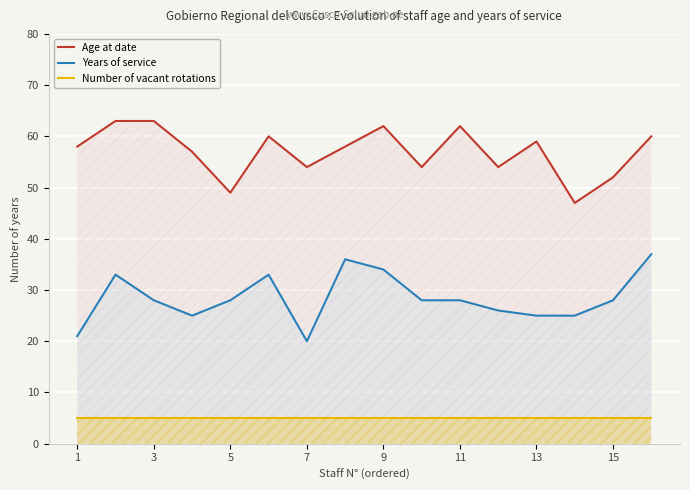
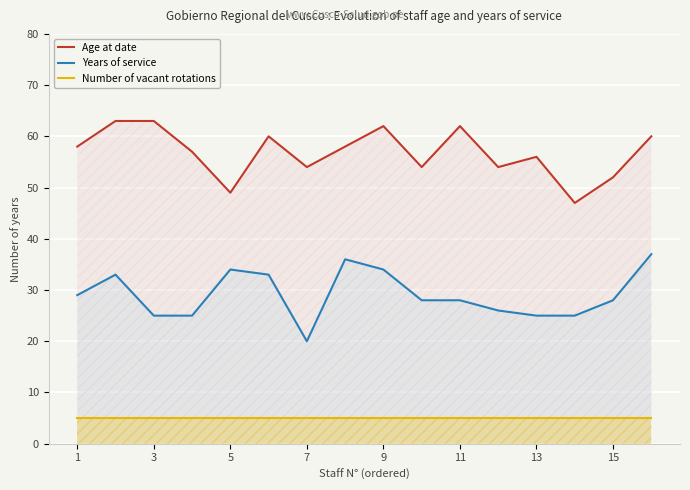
Years of service, 1: 21 -> 29
Years of service, 3: 28 -> 25
Years of service, 5: 28 -> 34
Age at date, 13: 59 -> 56
